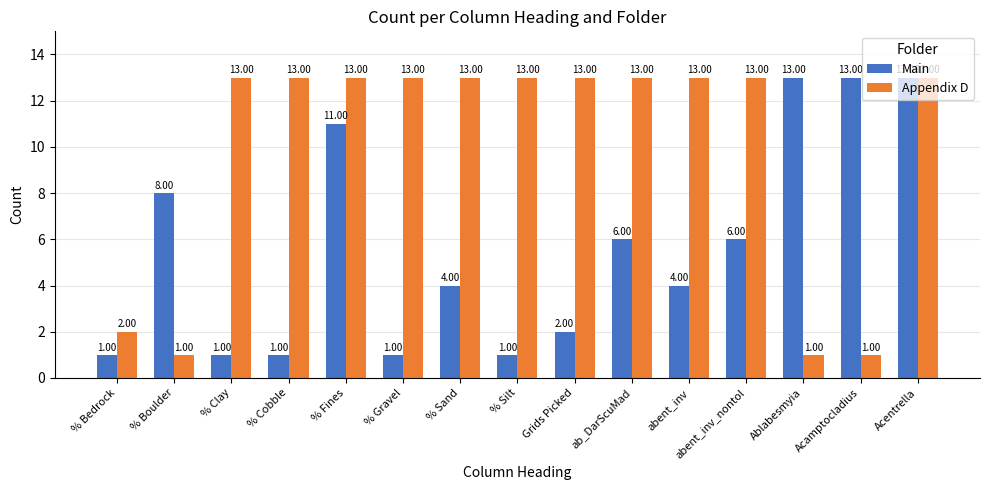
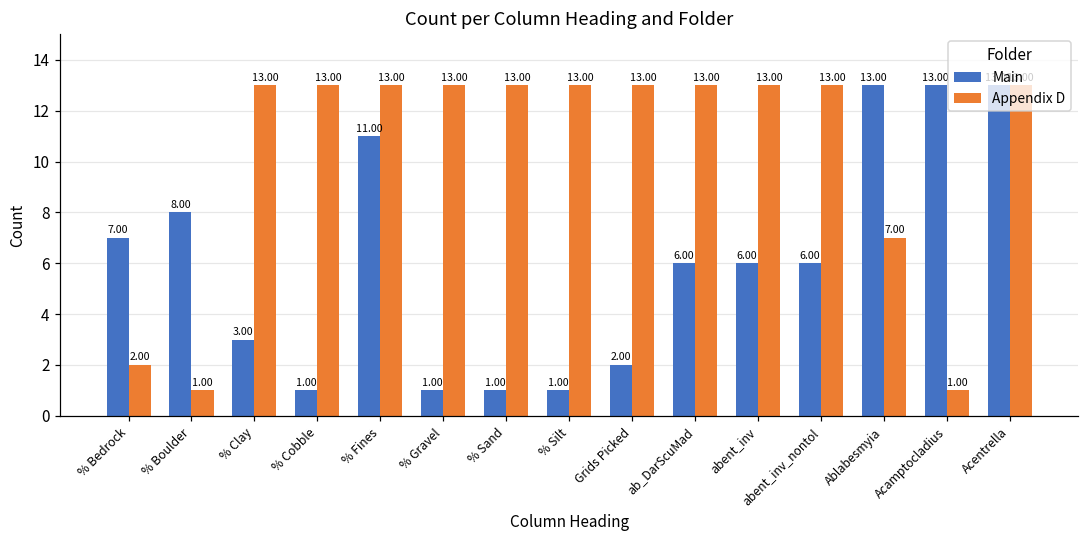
Main, % Bedrock: 1.00 -> 7.00
Main, % Clay: 1.00 -> 3.00
Main, % Sand: 4.00 -> 1.00
Main, abent_inv: 4.00 -> 6.00
Appendix D, Ablabesmyia: 1.00 -> 7.00
